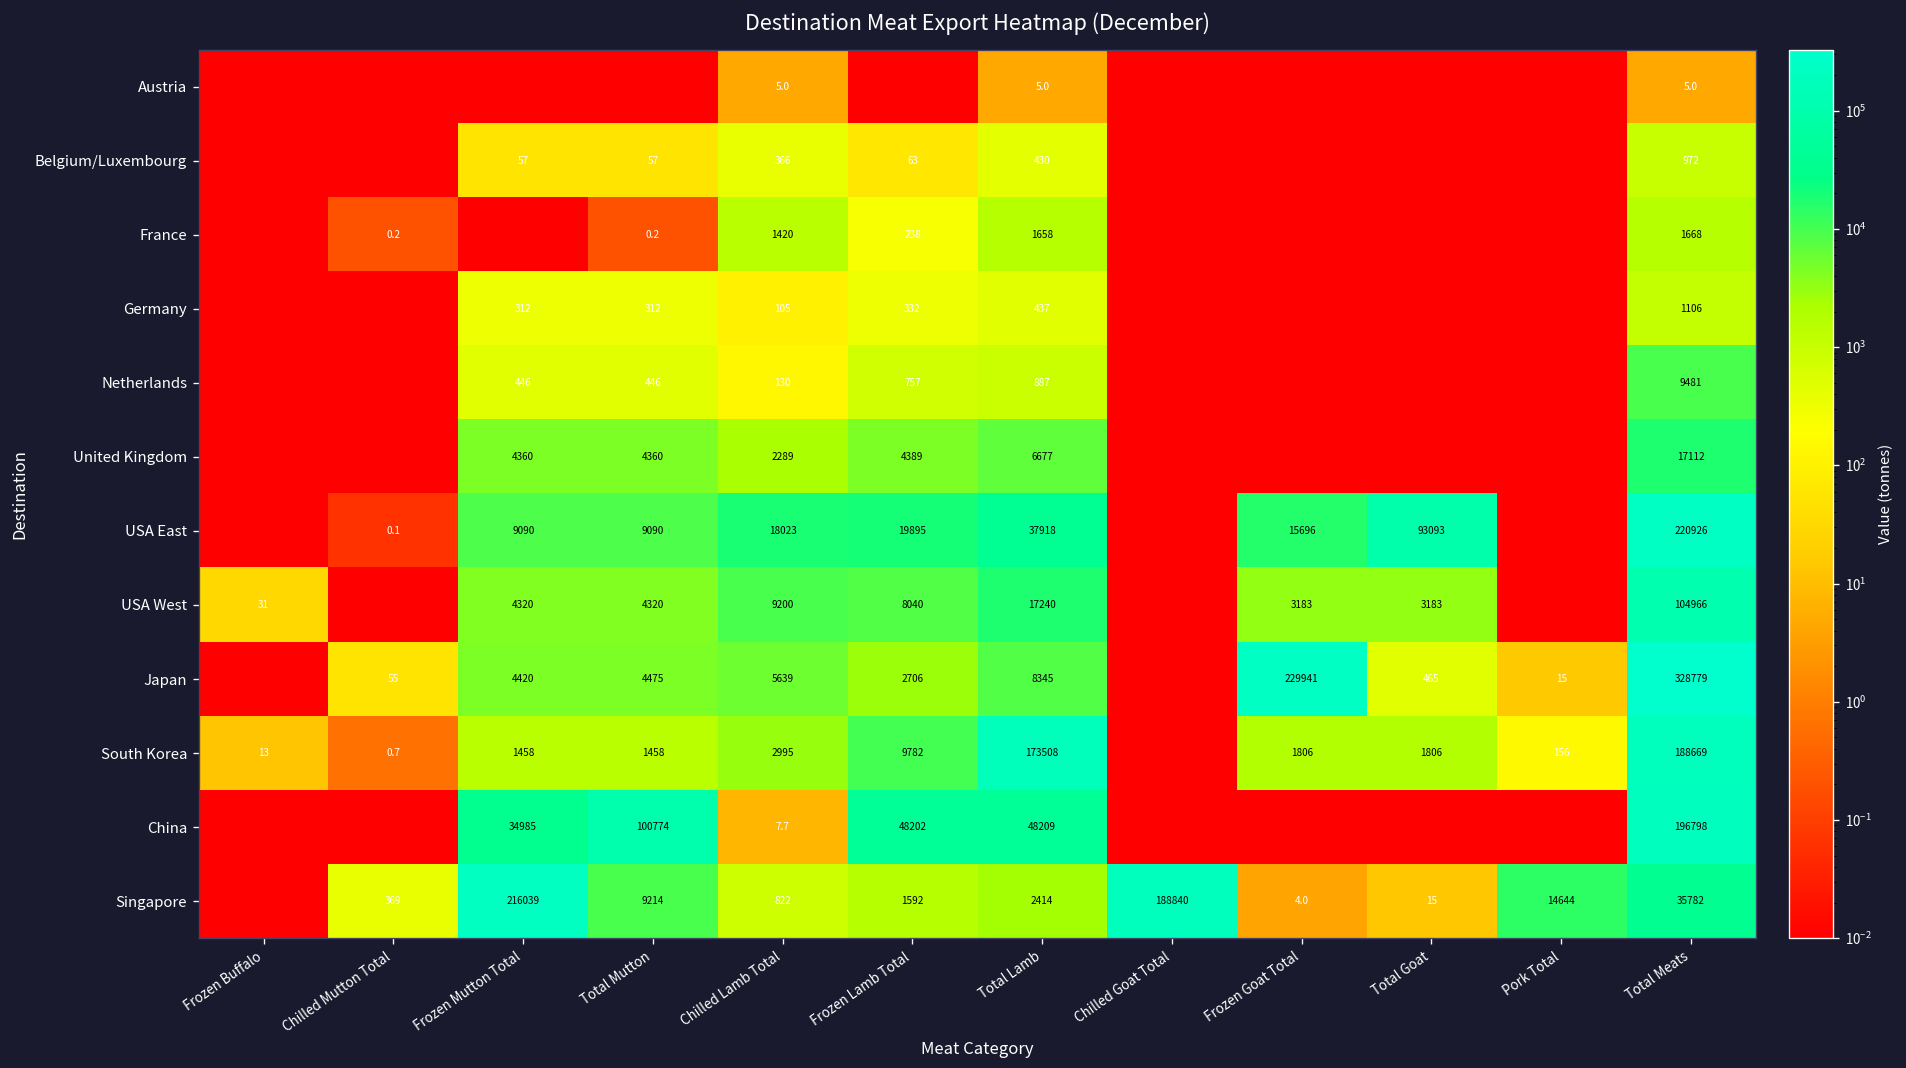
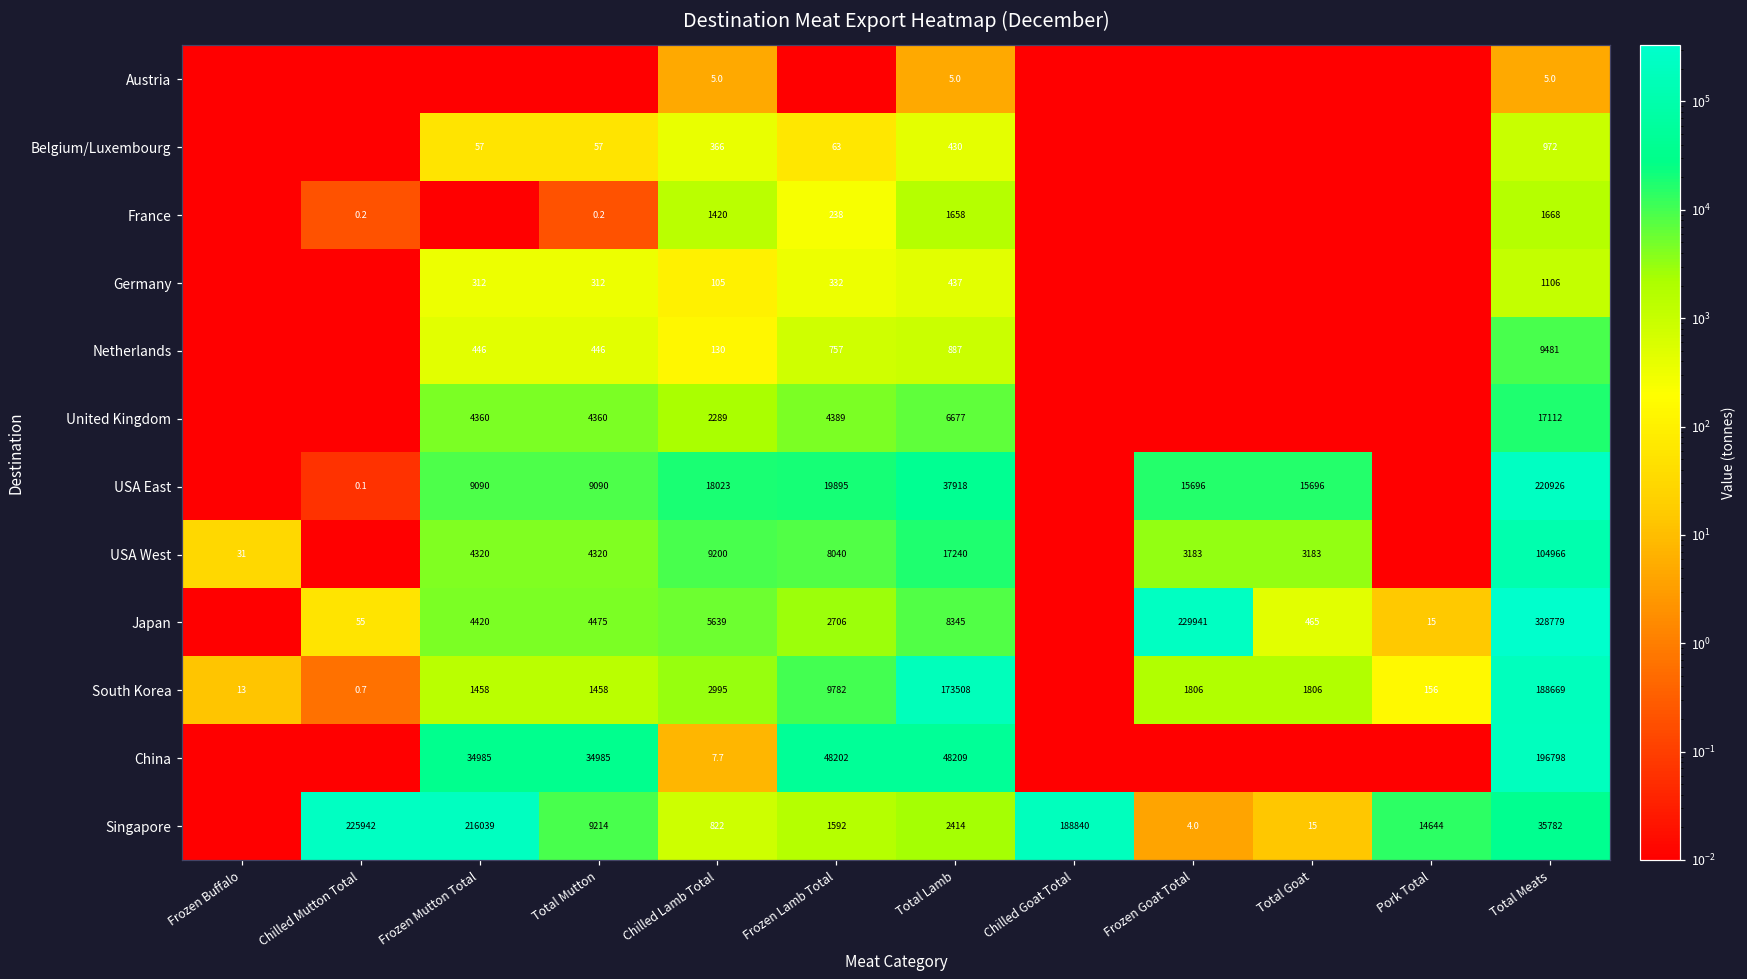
USA East, Total Goat: 93093 -> 15696
China, Total Mutton: 100774 -> 34985
Singapore, Chilled Mutton Total: 369 -> 225942
